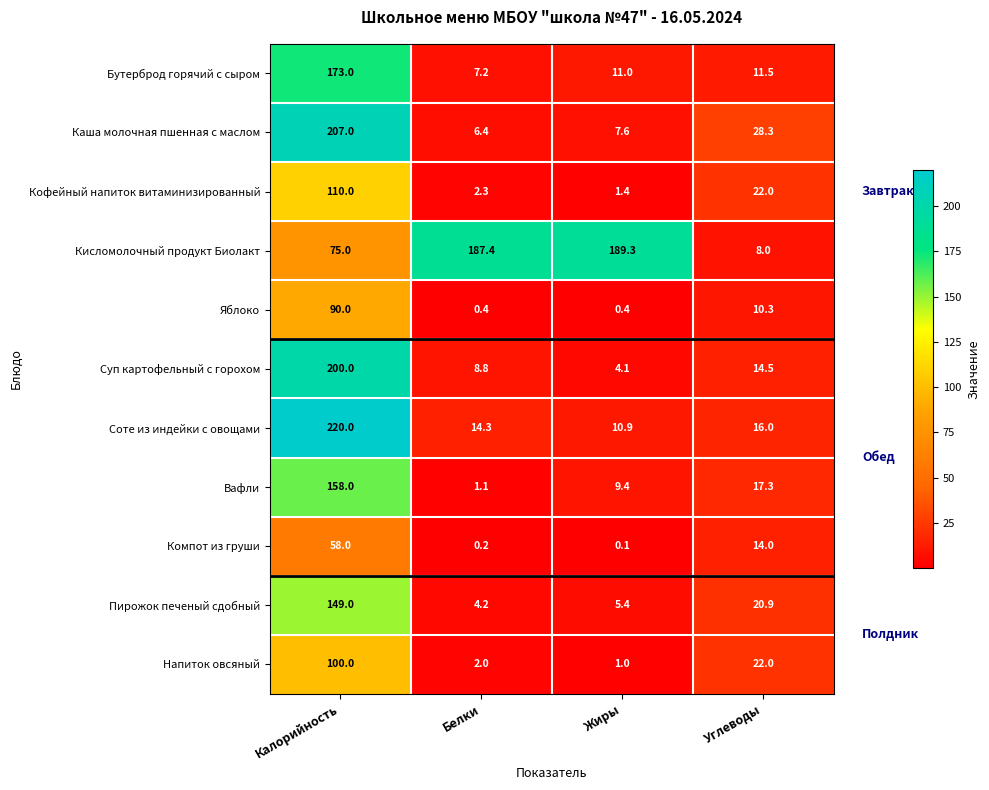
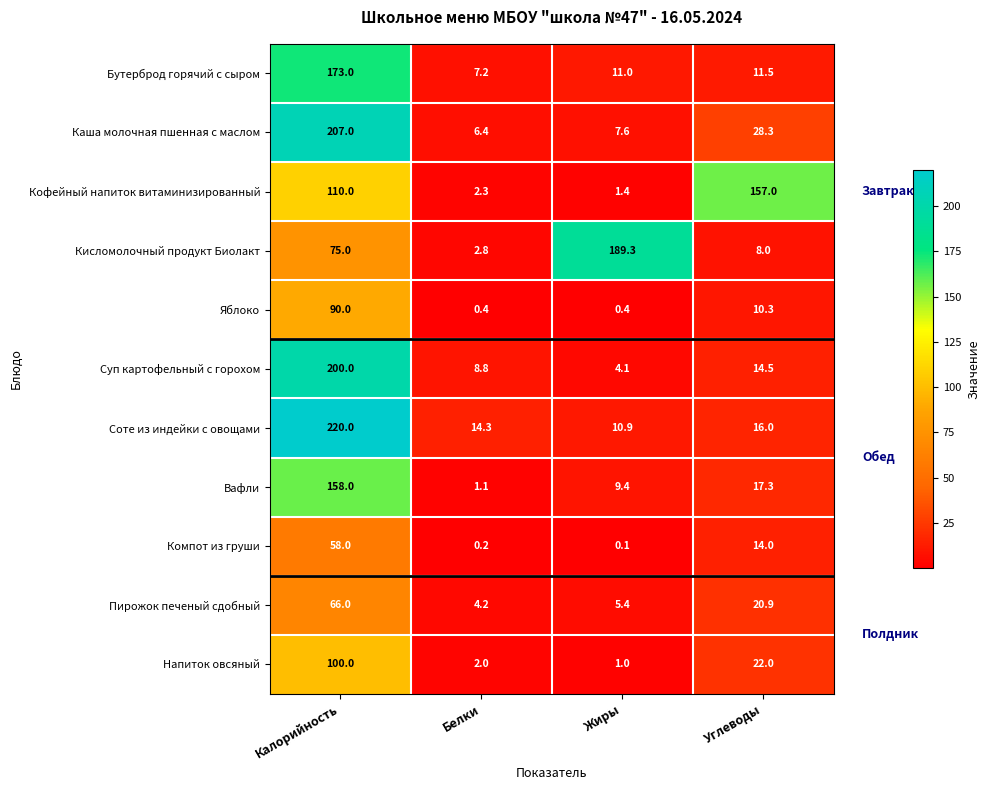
Кофейный напиток витаминизированный, Углеводы: 22.0 -> 157.0
Кисломолочный продукт Биолакт, Белки: 187.4 -> 2.8
Пирожок печеный сдобный, Калорийность: 149.0 -> 66.0
